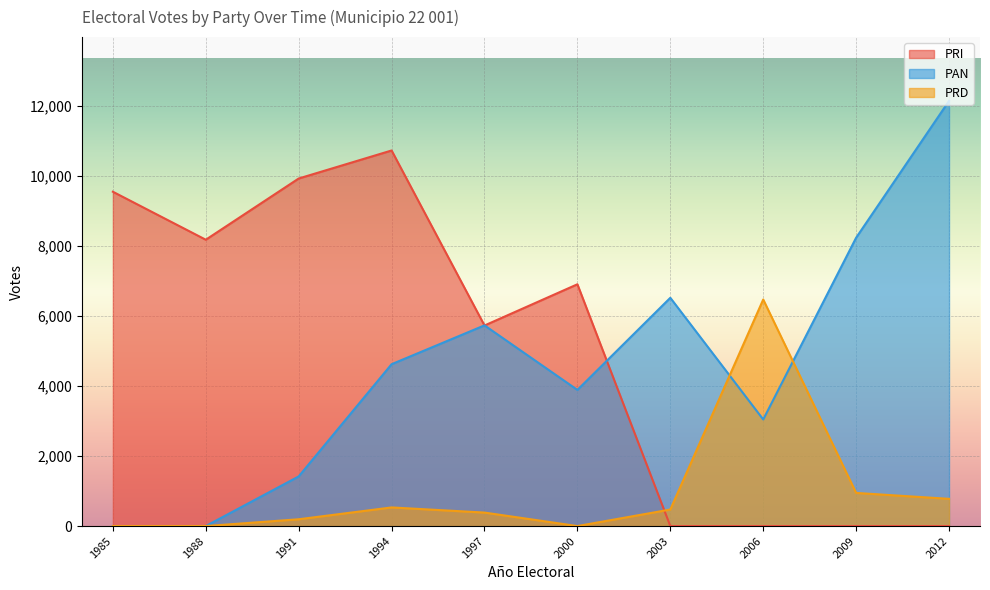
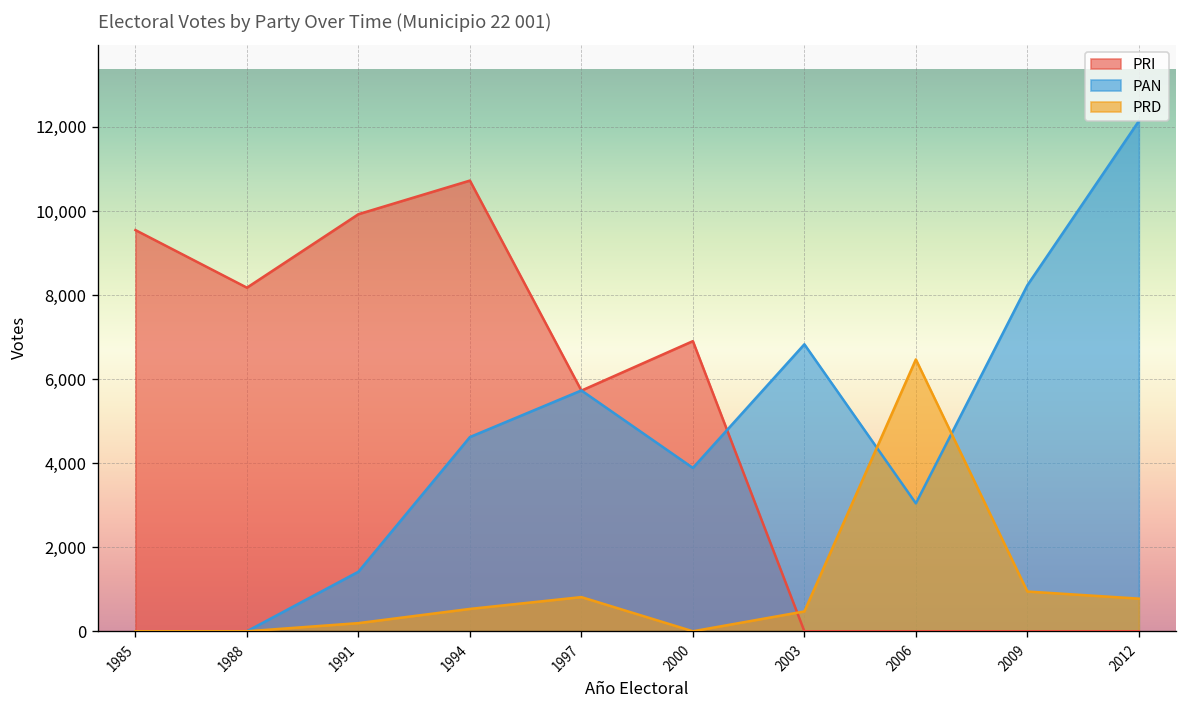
PRD, 1997: 400 -> 800
PAN, 2003: 6,500 -> 6,800
